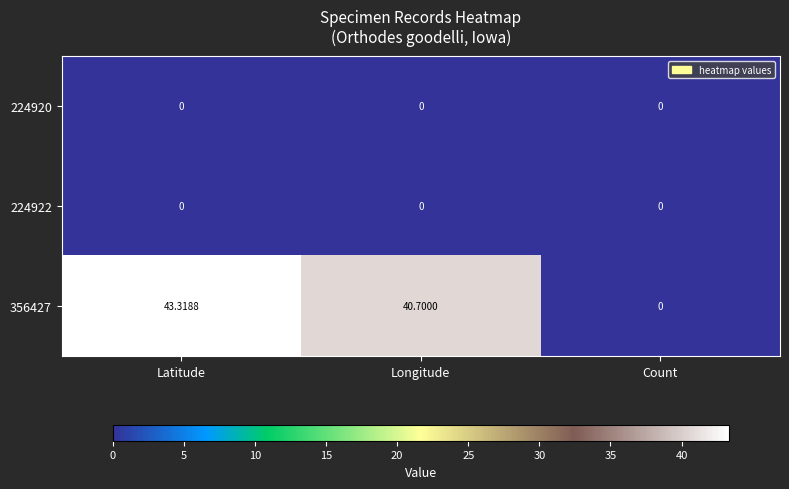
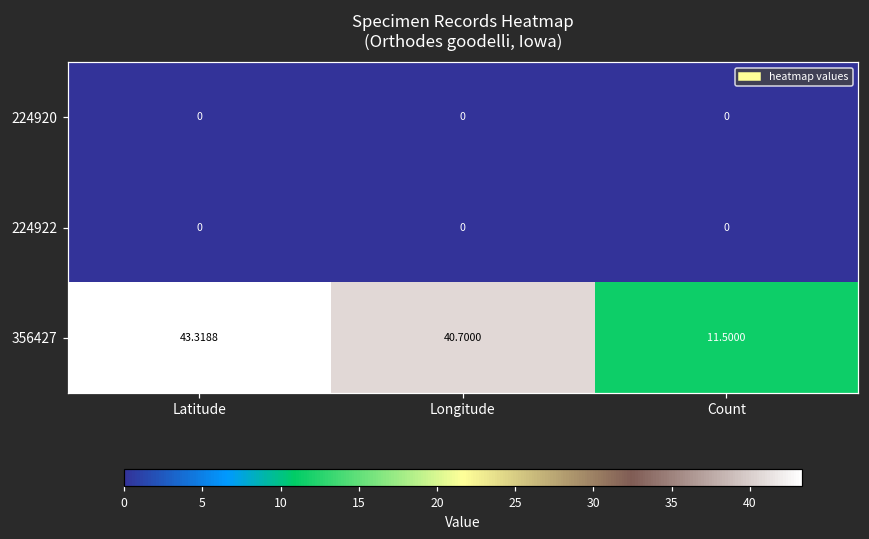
356427, Count: 0 -> 11.5000
